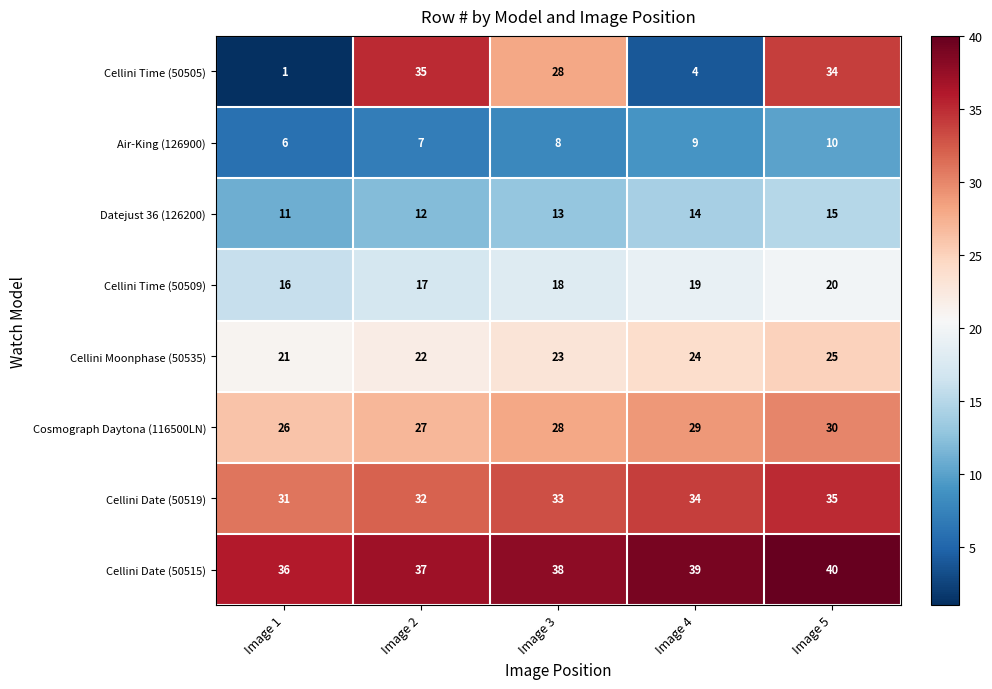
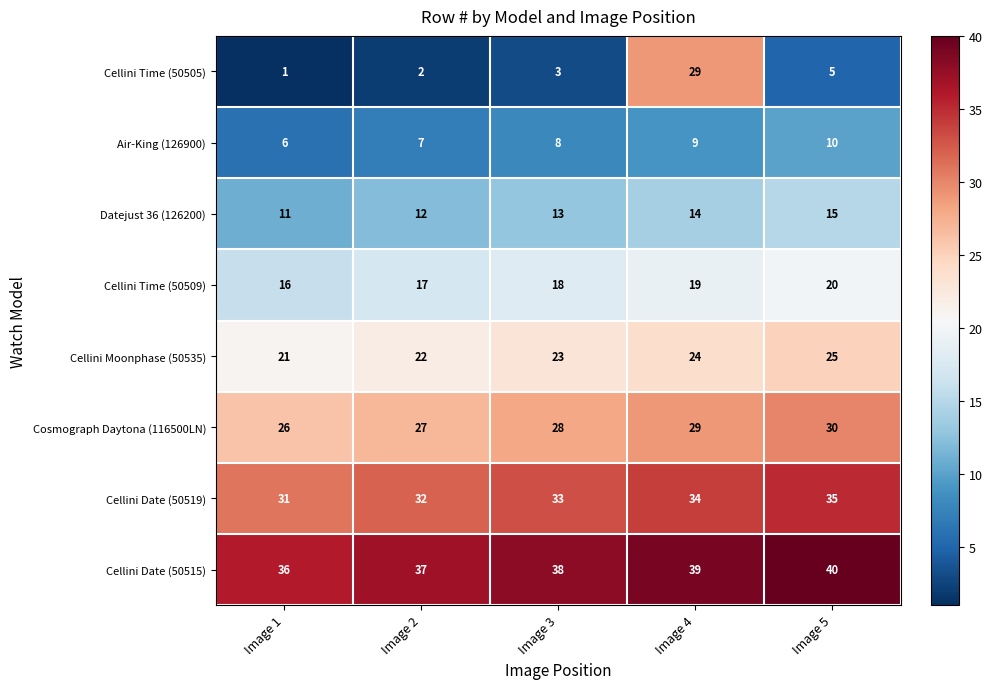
Cellini Time (50505), Image 2: 35 -> 2
Cellini Time (50505), Image 3: 28 -> 3
Cellini Time (50505), Image 4: 4 -> 29
Cellini Time (50505), Image 5: 34 -> 5
